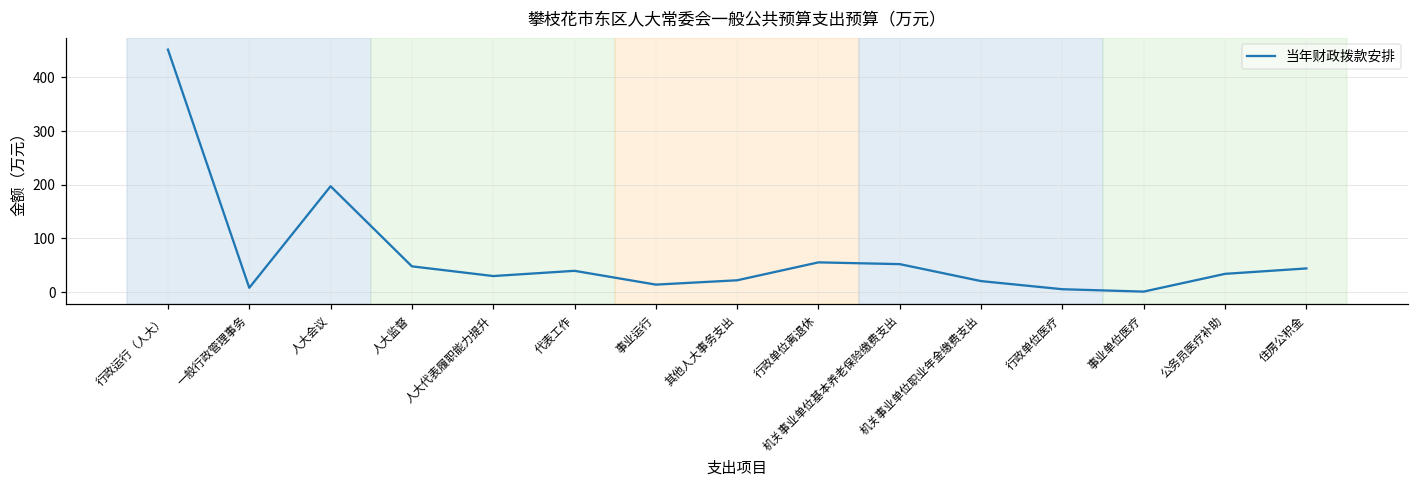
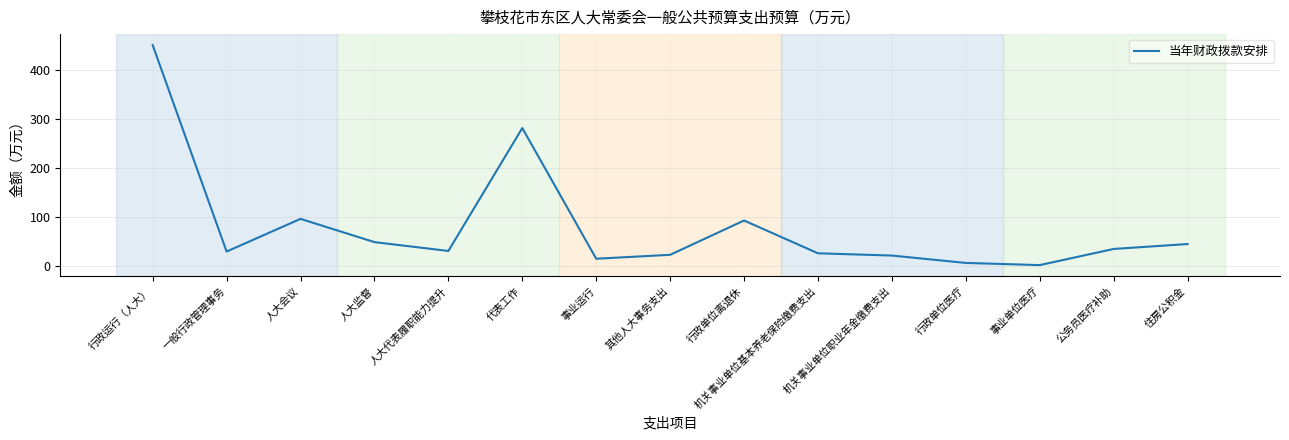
一般行政管理事务: 10 -> 30
人大会议: 200 -> 100
代表工作: 40 -> 280
行政单位离退休: 60 -> 90
机关事业单位基本养老保险缴费支出: 50 -> 30
